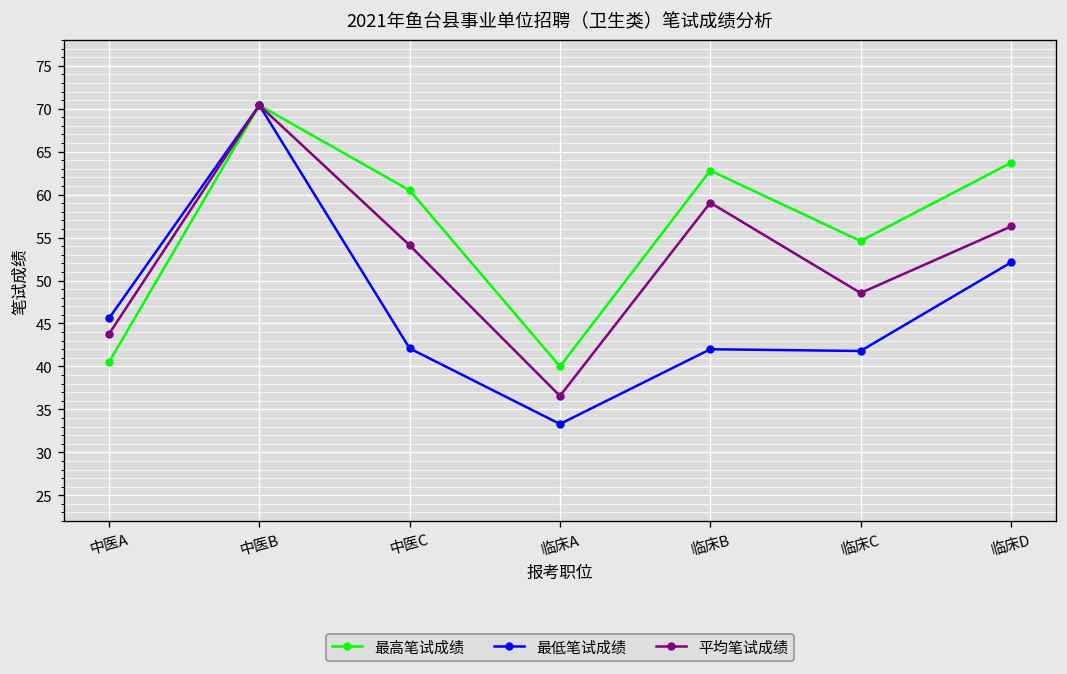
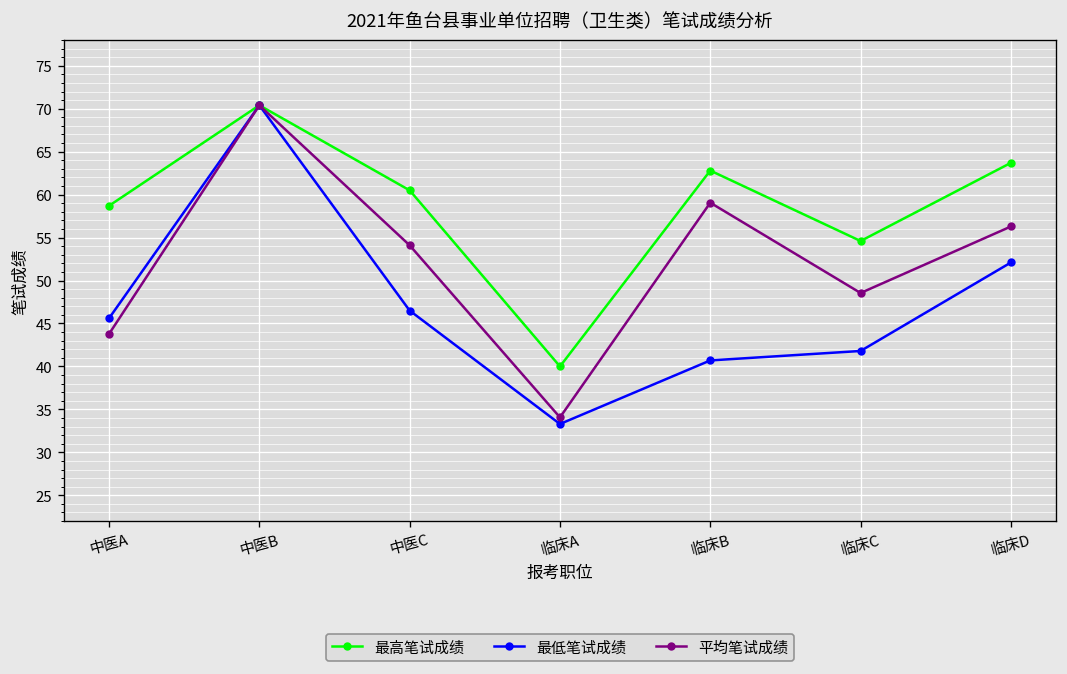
最高笔试成绩, 中医A: 41 -> 59
最低笔试成绩, 中医C: 42 -> 47
平均笔试成绩, 临床A: 37 -> 34
最低笔试成绩, 临床B: 42 -> 41
